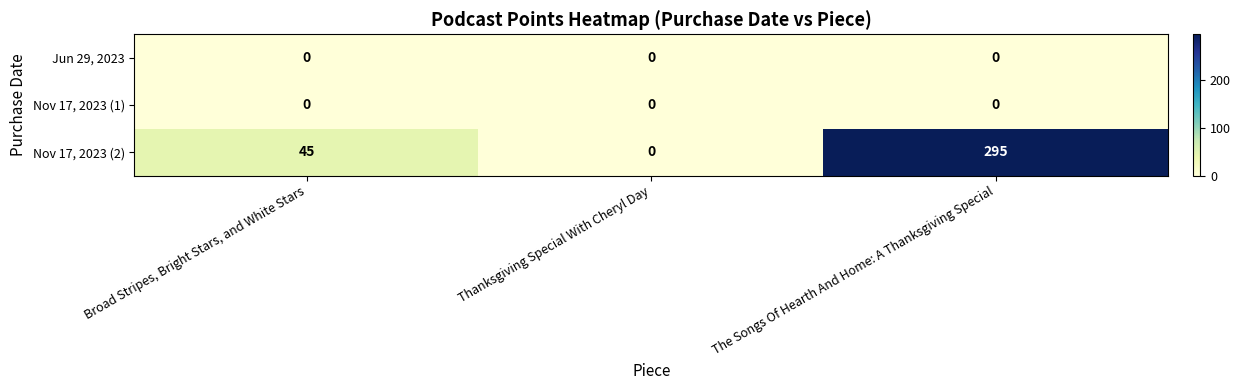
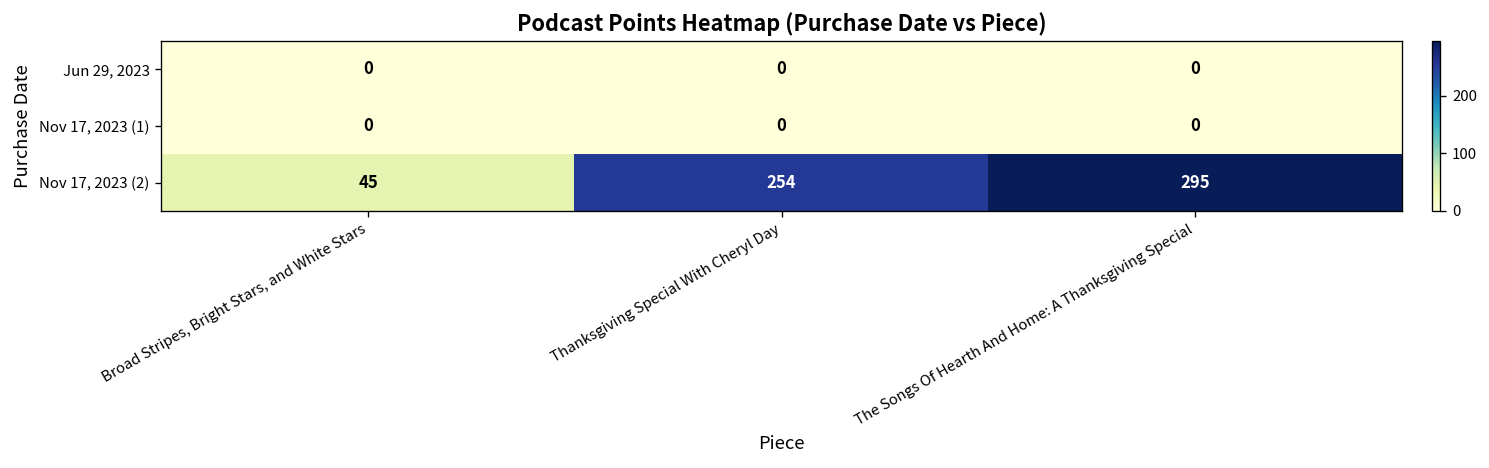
Nov 17, 2023 (2), Thanksgiving Special With Cheryl Day: 0 -> 254
